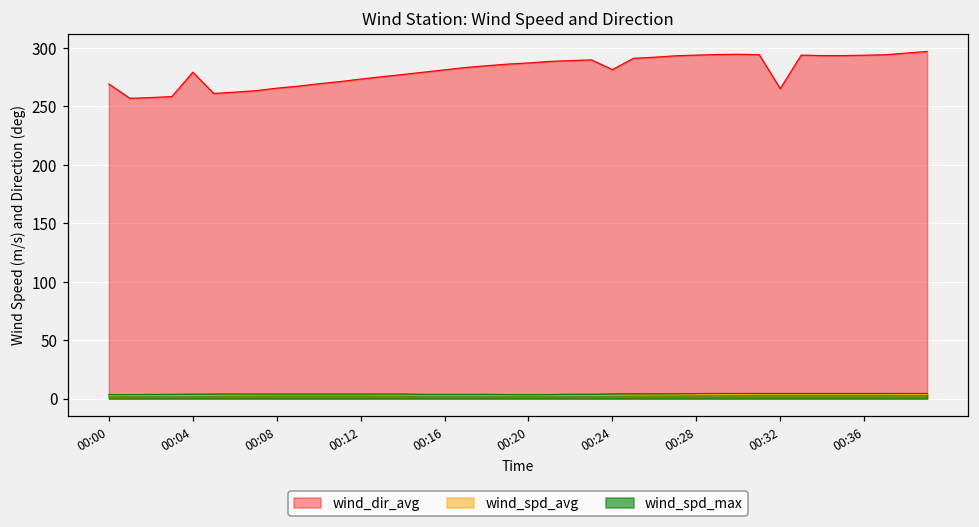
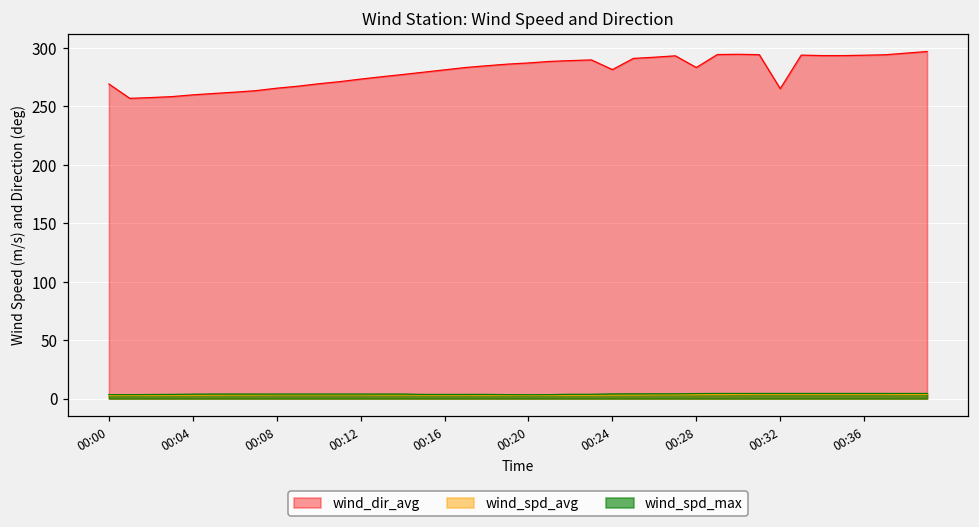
wind_dir_avg, 00:04: 279 -> 260
wind_dir_avg, 00:28: 294 -> 283
